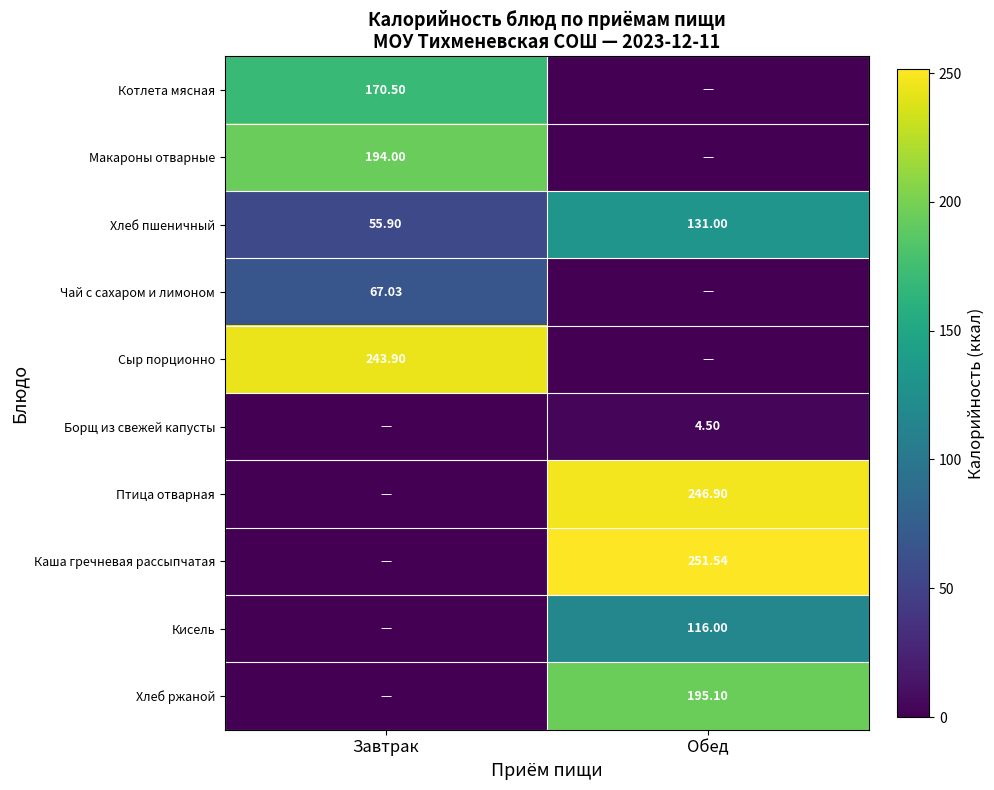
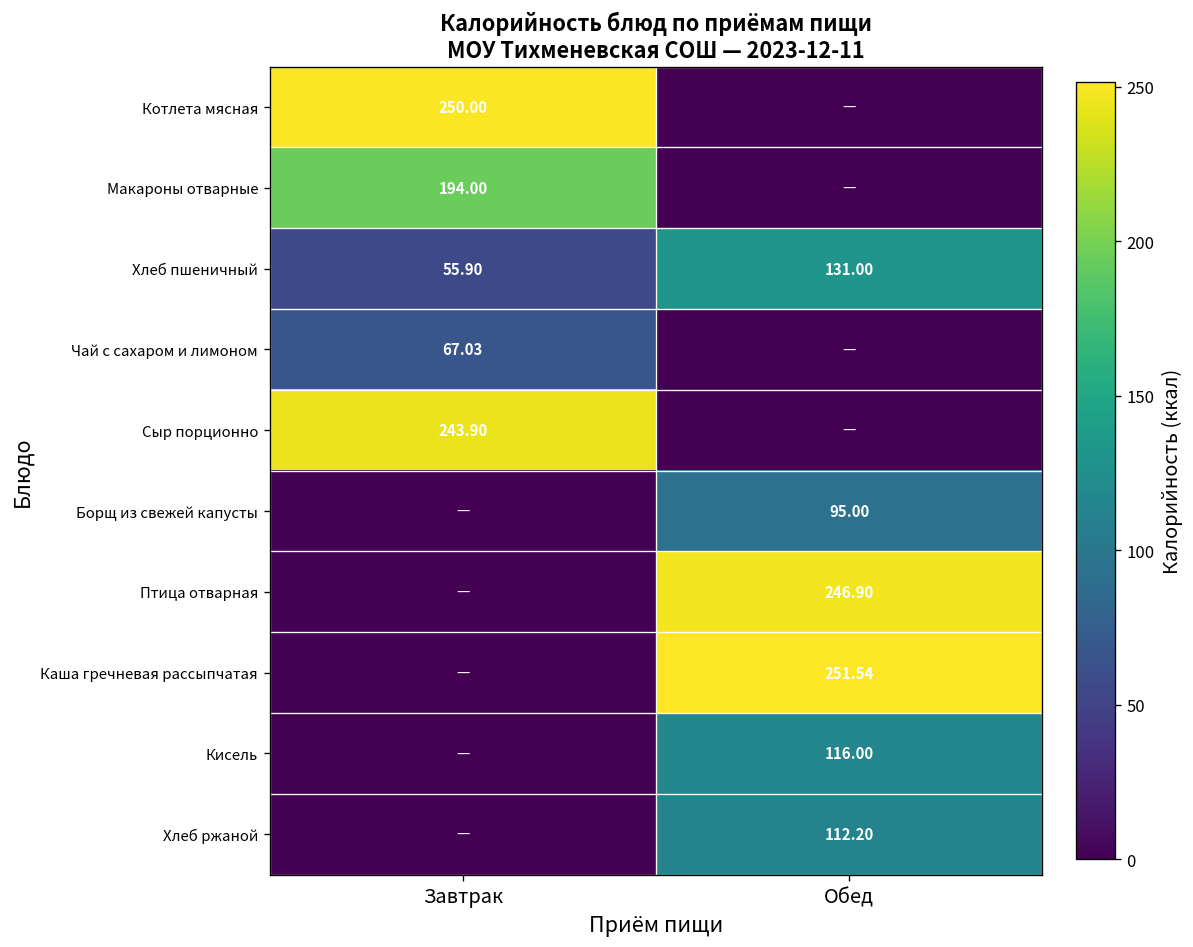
Котлета мясная, Завтрак: 170.50 -> 250.00
Борщ из свежей капусты, Обед: 4.50 -> 95.00
Хлеб ржаной, Обед: 195.10 -> 112.20
